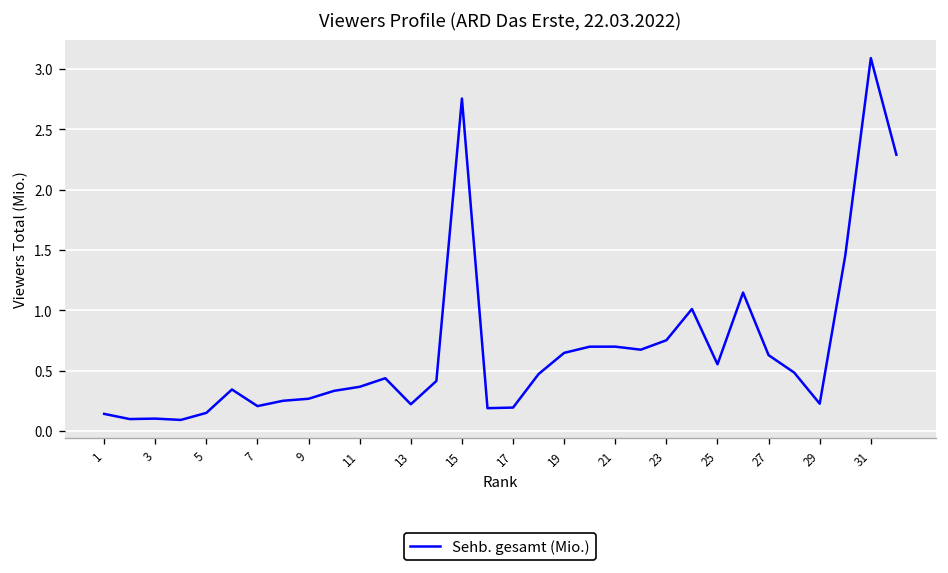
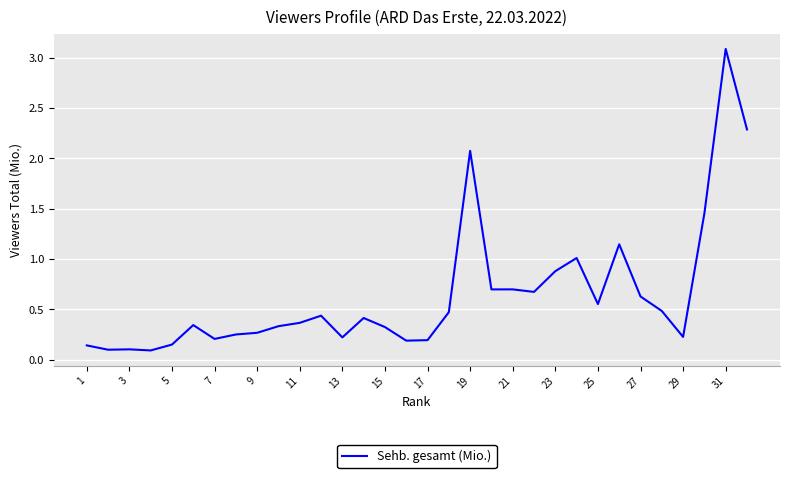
15: 2.75 -> 0.32
19: 0.65 -> 2.08
23: 0.75 -> 0.88
